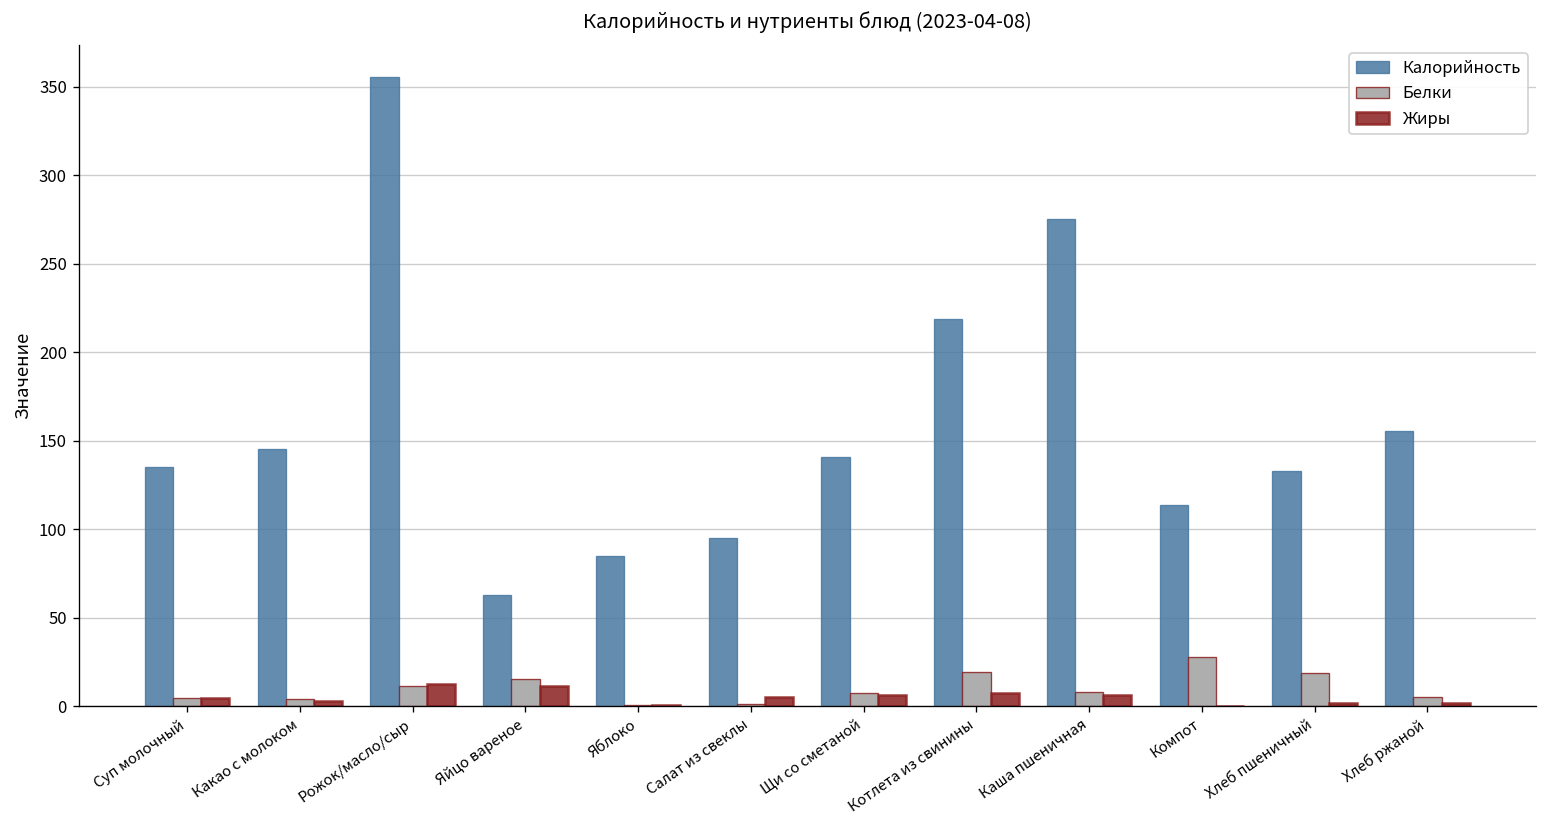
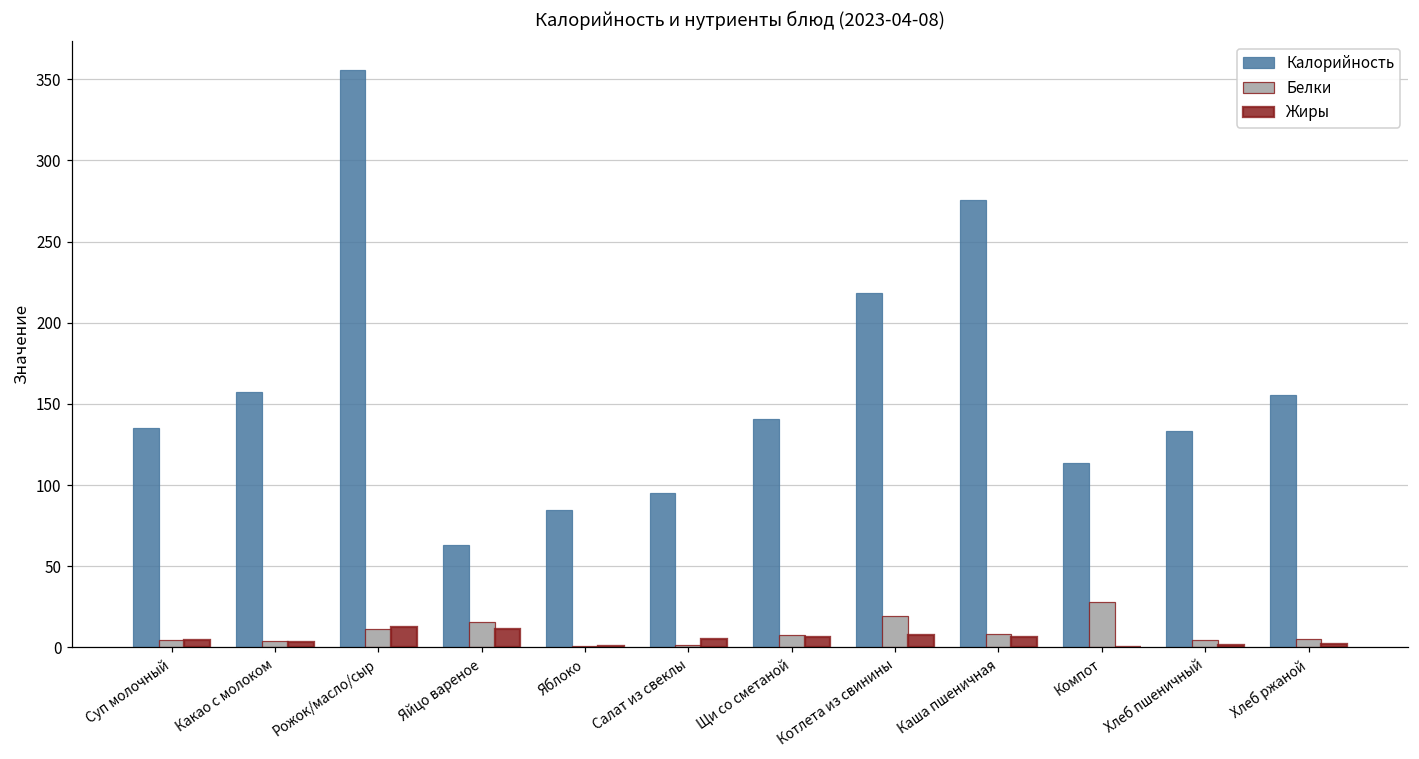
Калорийность, Какао с молоком: 146 -> 157
Белки, Хлеб пшеничный: 19 -> 4
